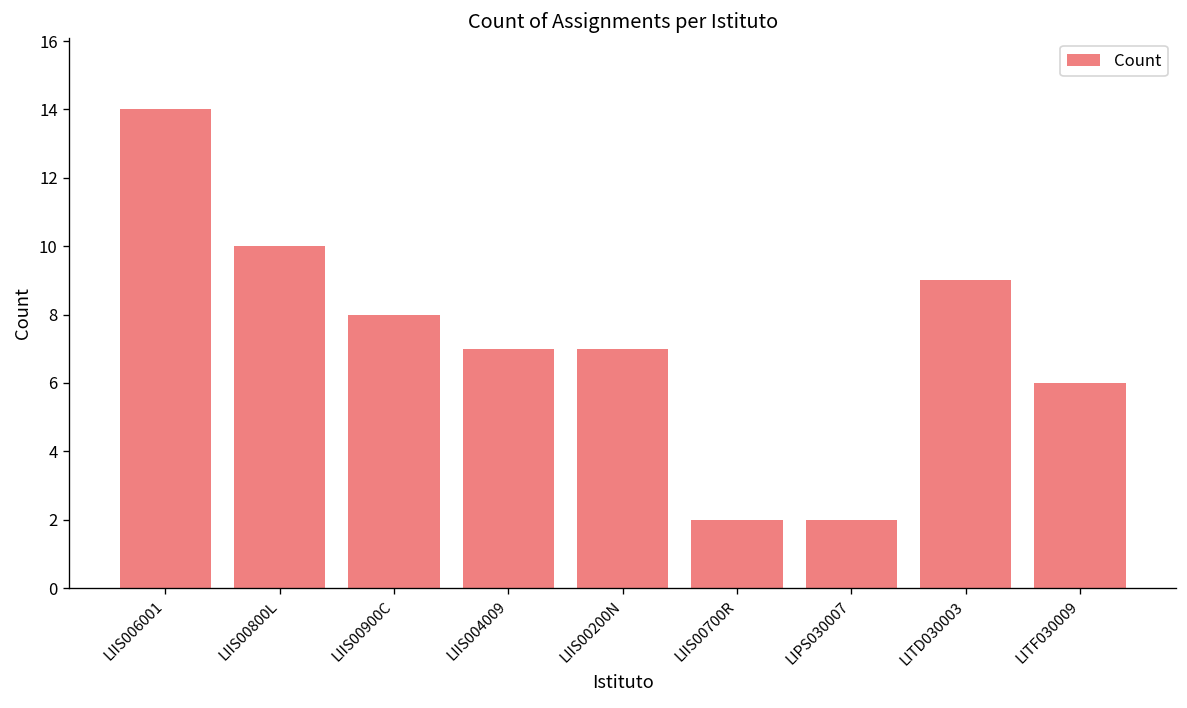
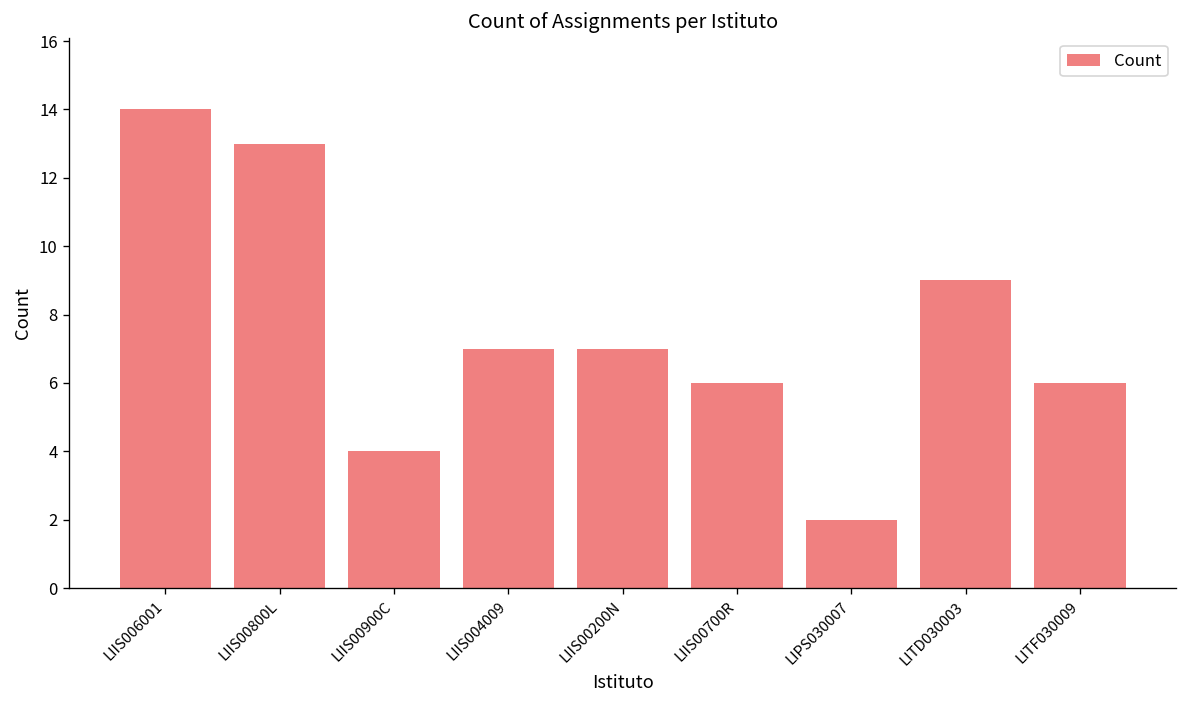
LIIS00800L: 10 -> 13
LIIS00900C: 8 -> 4
LIIS00700R: 2 -> 6
